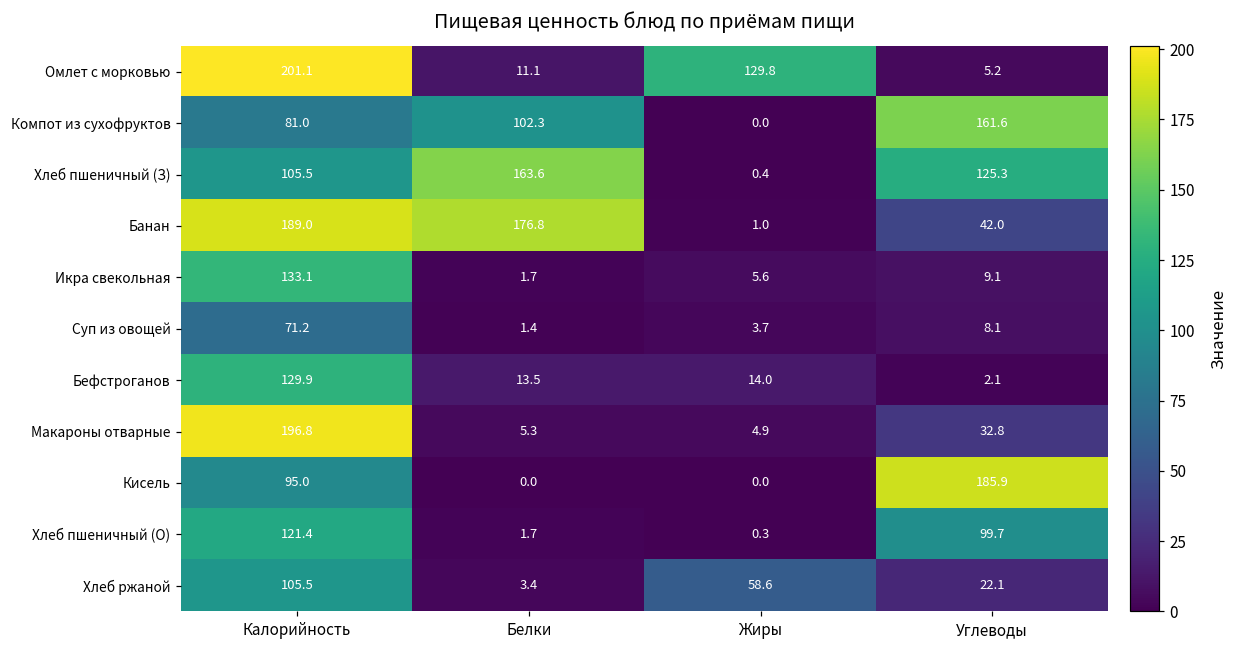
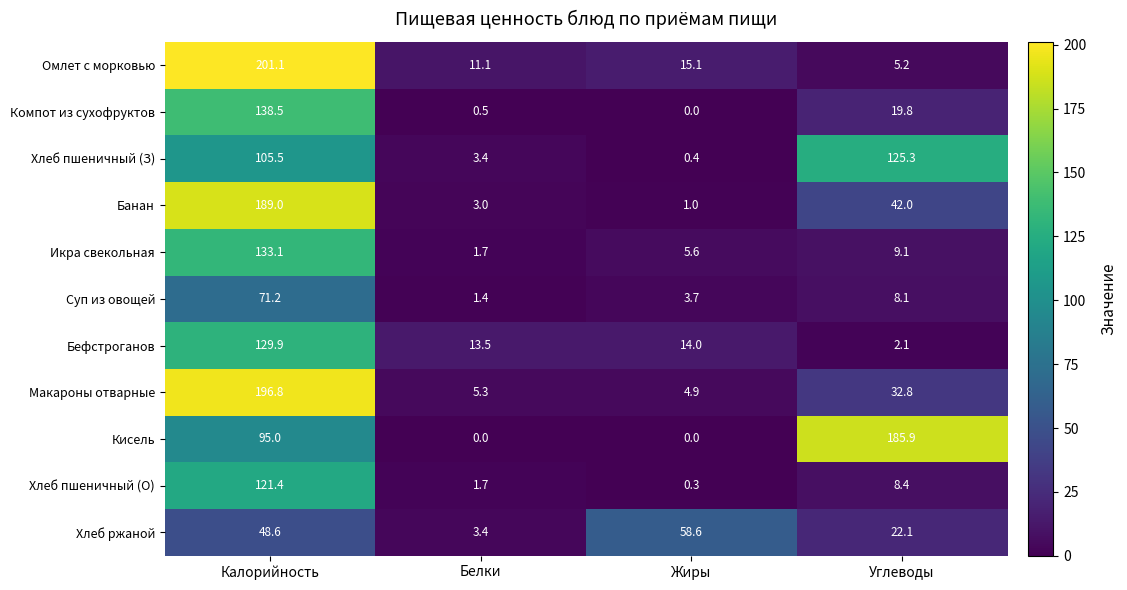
Омлет с морковью, Жиры: 129.8 -> 15.1
Компот из сухофруктов, Калорийность: 81.0 -> 138.5
Компот из сухофруктов, Белки: 102.3 -> 0.5
Компот из сухофруктов, Углеводы: 161.6 -> 19.8
Хлеб пшеничный (З), Белки: 163.6 -> 3.4
Банан, Белки: 176.8 -> 3.0
Хлеб пшеничный (О), Углеводы: 99.7 -> 8.4
Хлеб ржаной, Калорийность: 105.5 -> 48.6
